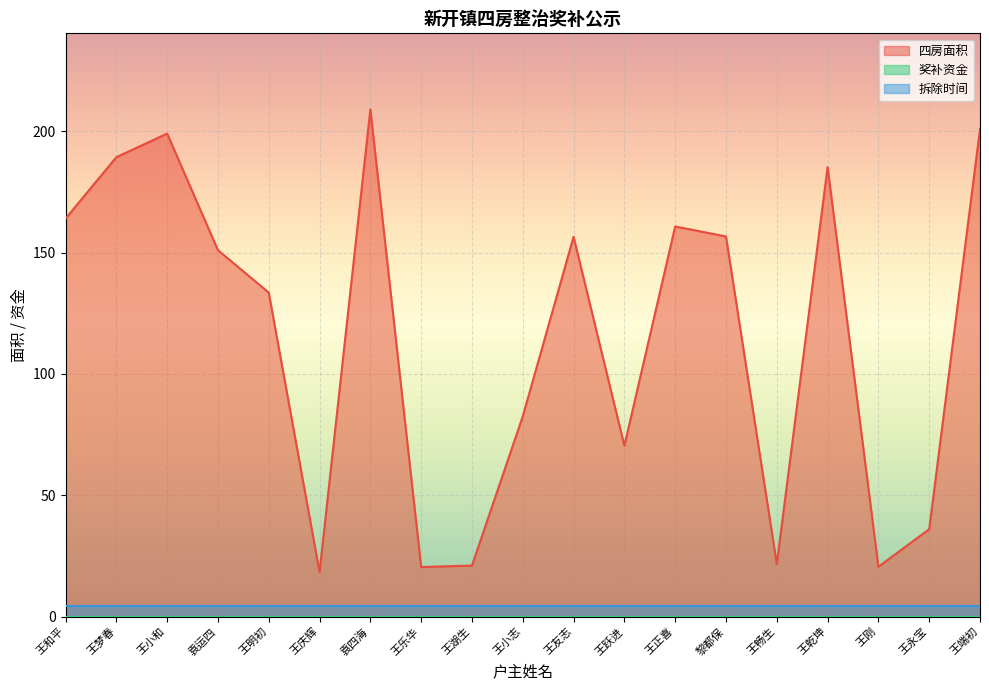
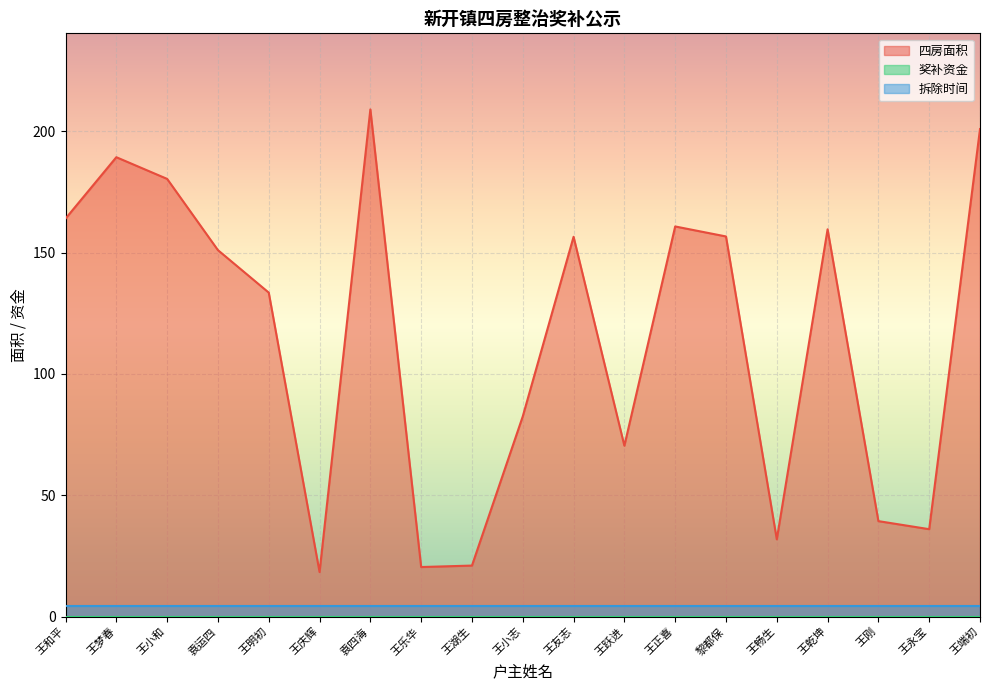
四房面积, 王小和: 199 -> 180
四房面积, 王畅生: 22 -> 32
四房面积, 王乾坤: 185 -> 160
四房面积, 王刚: 21 -> 39
